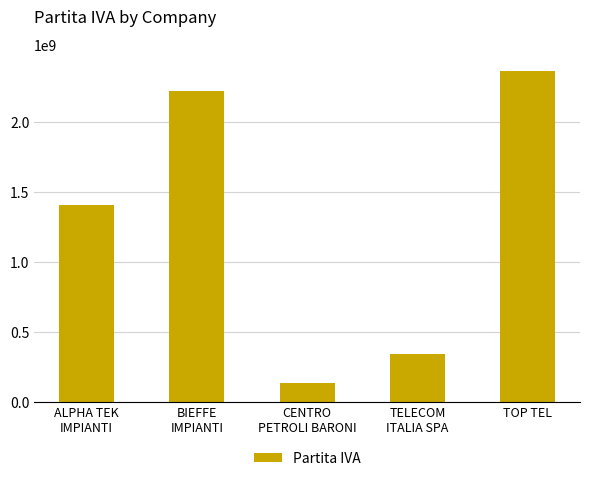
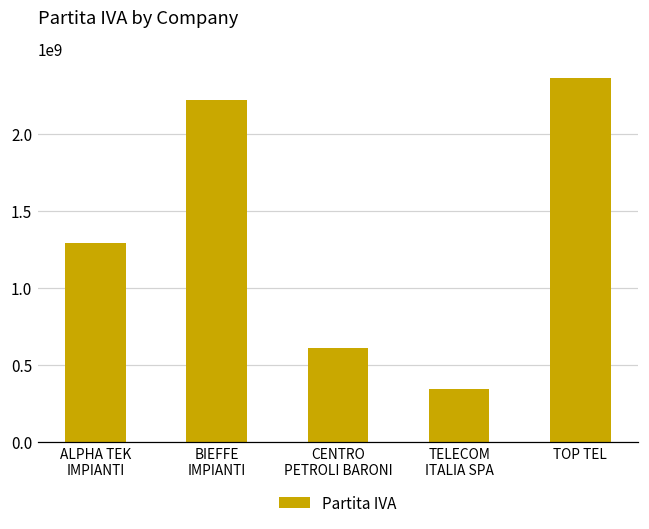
ALPHA TEK IMPIANTI: 1410000000 -> 1290000000
CENTRO PETROLI BARONI: 140000000 -> 610000000
